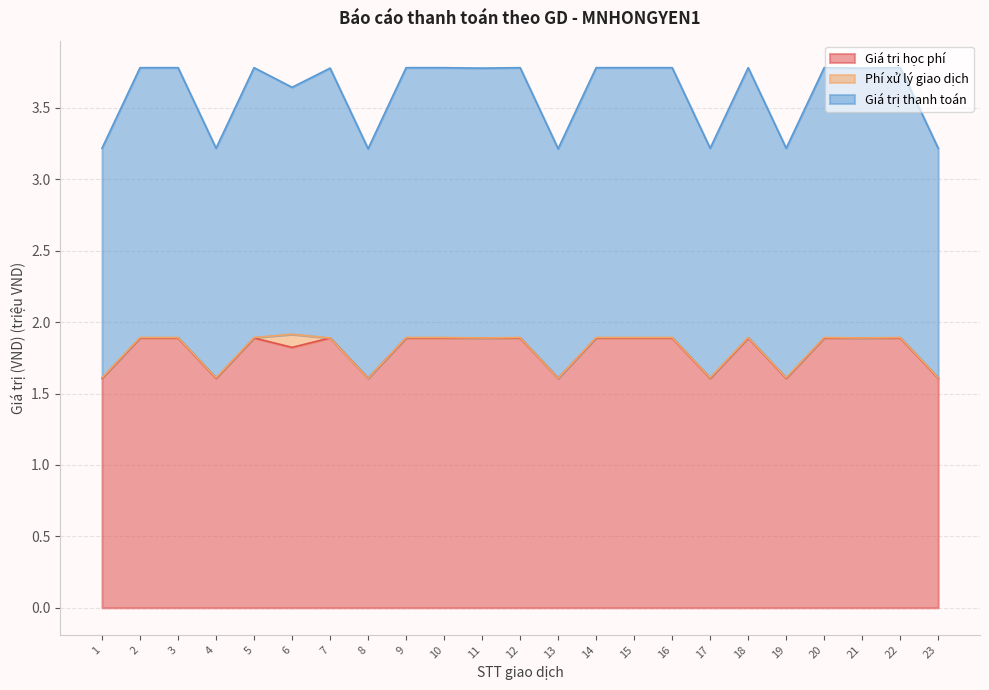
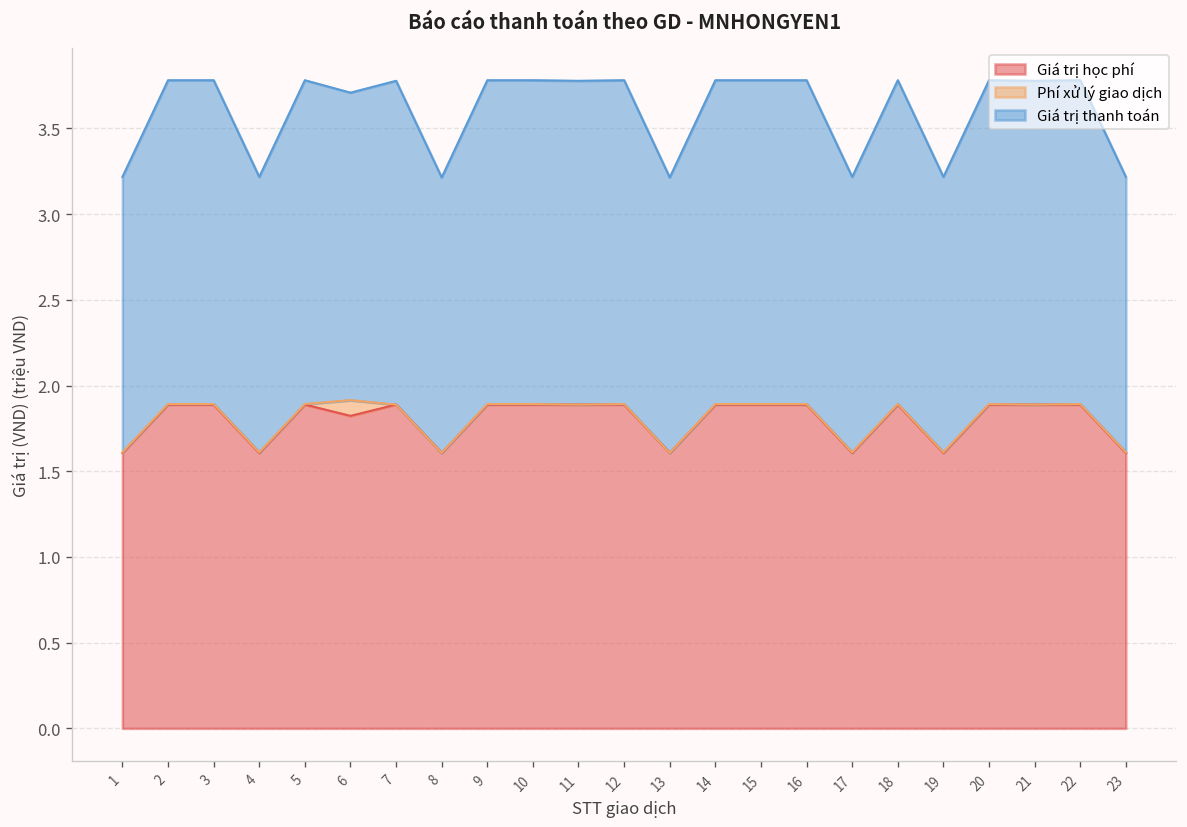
Giá trị thanh toán, 6: 1.73 -> 1.79
